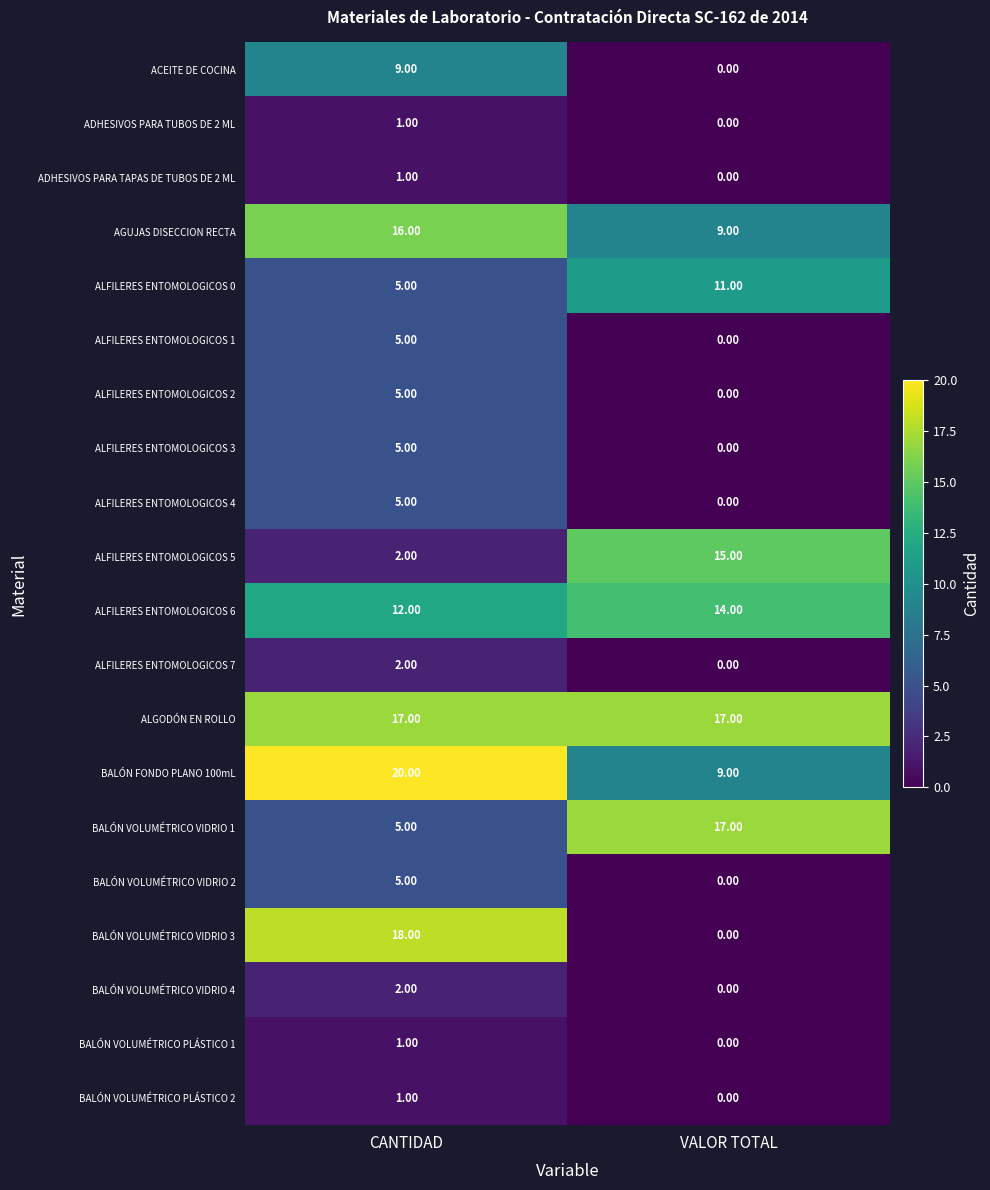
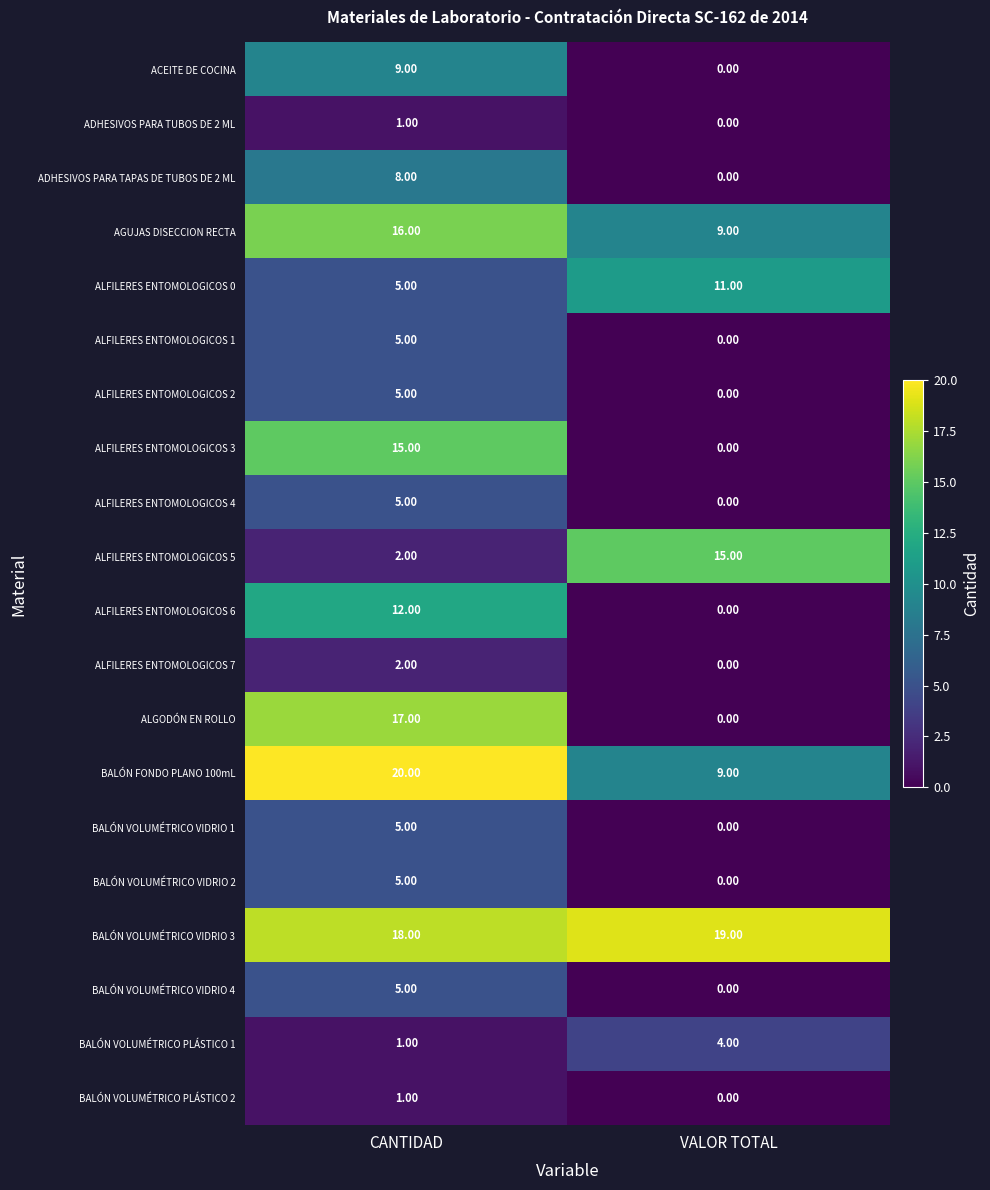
ADHESIVOS PARA TAPAS DE TUBOS DE 2 ML, CANTIDAD: 1.00 -> 8.00
ALFILERES ENTOMOLOGICOS 3, CANTIDAD: 5.00 -> 15.00
ALFILERES ENTOMOLOGICOS 6, VALOR TOTAL: 14.00 -> 0.00
ALGODÓN EN ROLLO, VALOR TOTAL: 17.00 -> 0.00
BALÓN VOLUMÉTRICO VIDRIO 1, VALOR TOTAL: 17.00 -> 0.00
BALÓN VOLUMÉTRICO VIDRIO 3, VALOR TOTAL: 0.00 -> 19.00
BALÓN VOLUMÉTRICO VIDRIO 4, CANTIDAD: 2.00 -> 5.00
BALÓN VOLUMÉTRICO PLÁSTICO 1, VALOR TOTAL: 0.00 -> 4.00
